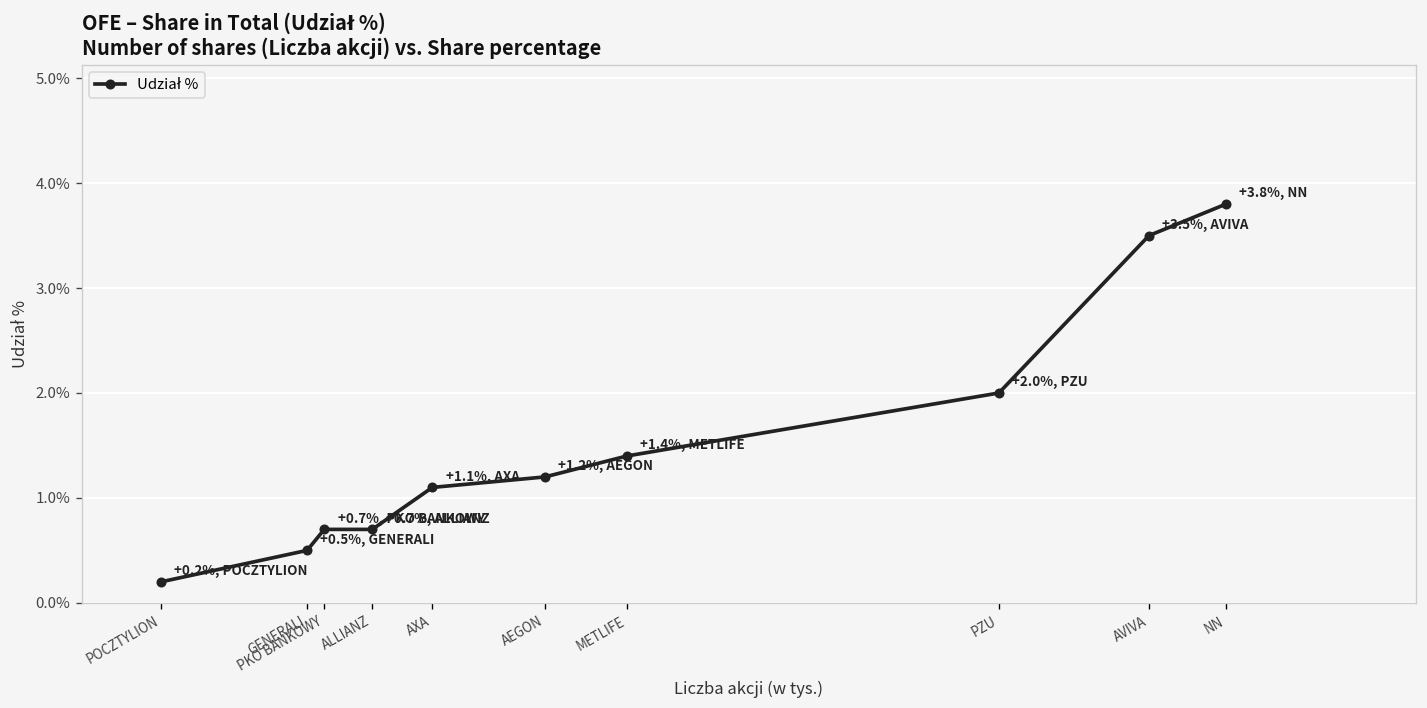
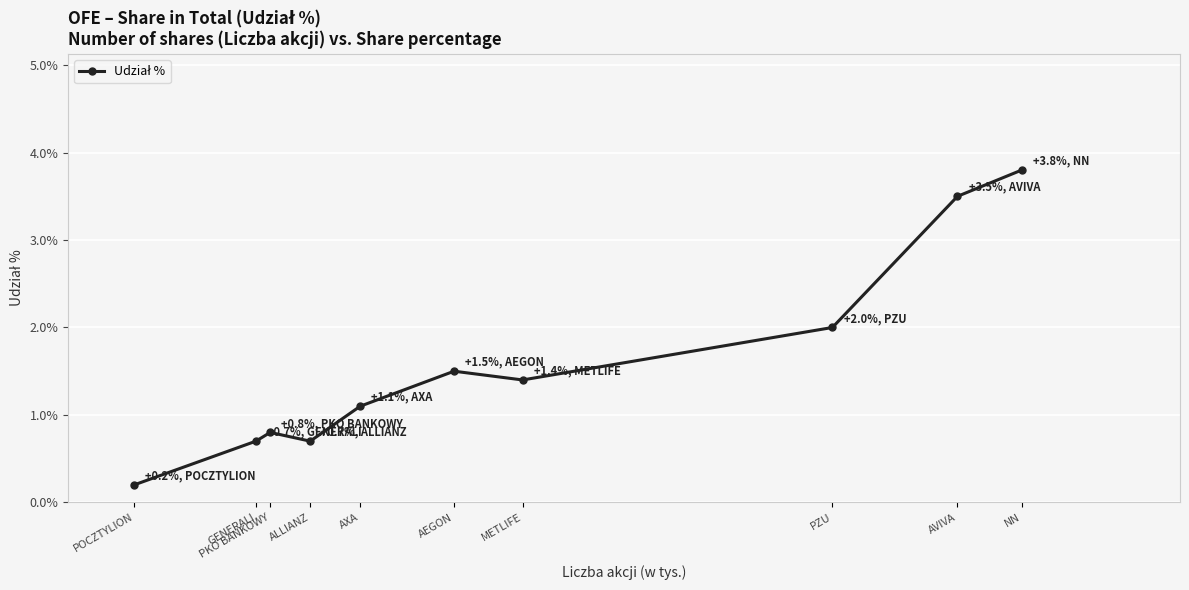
GENERALI: +0.5%, -> +0.7%,
PKO BANKOWY: +0.7%, -> +0.8%,
AEGON: +1.2%, -> +1.5%,
